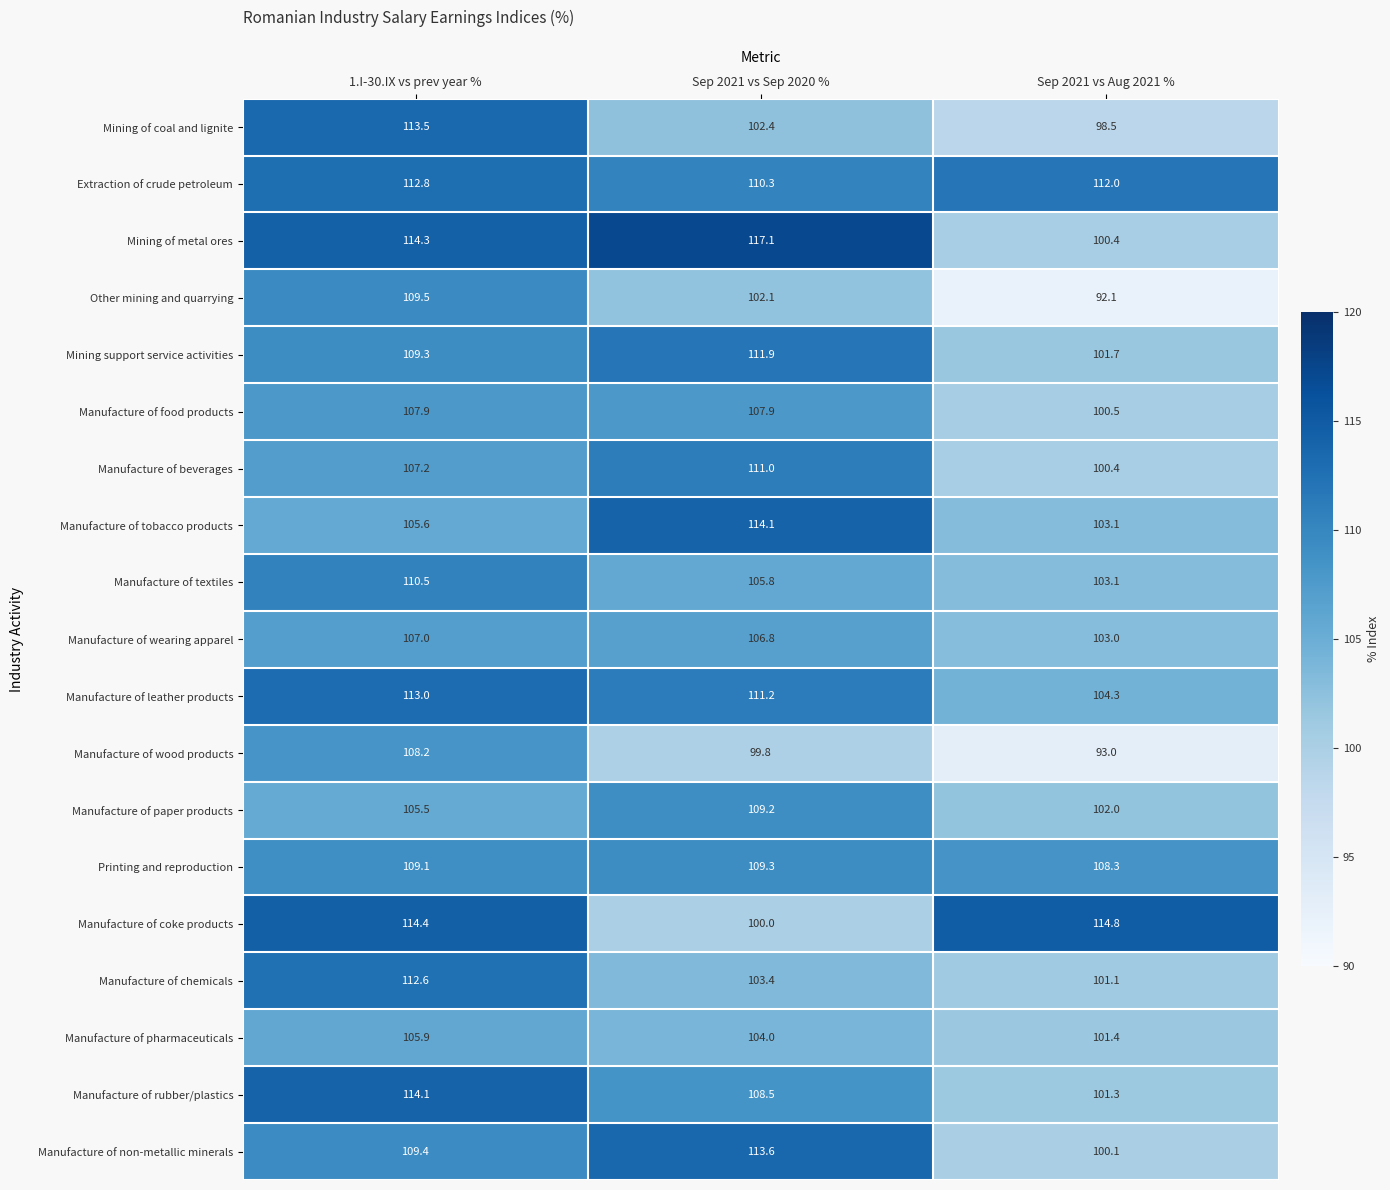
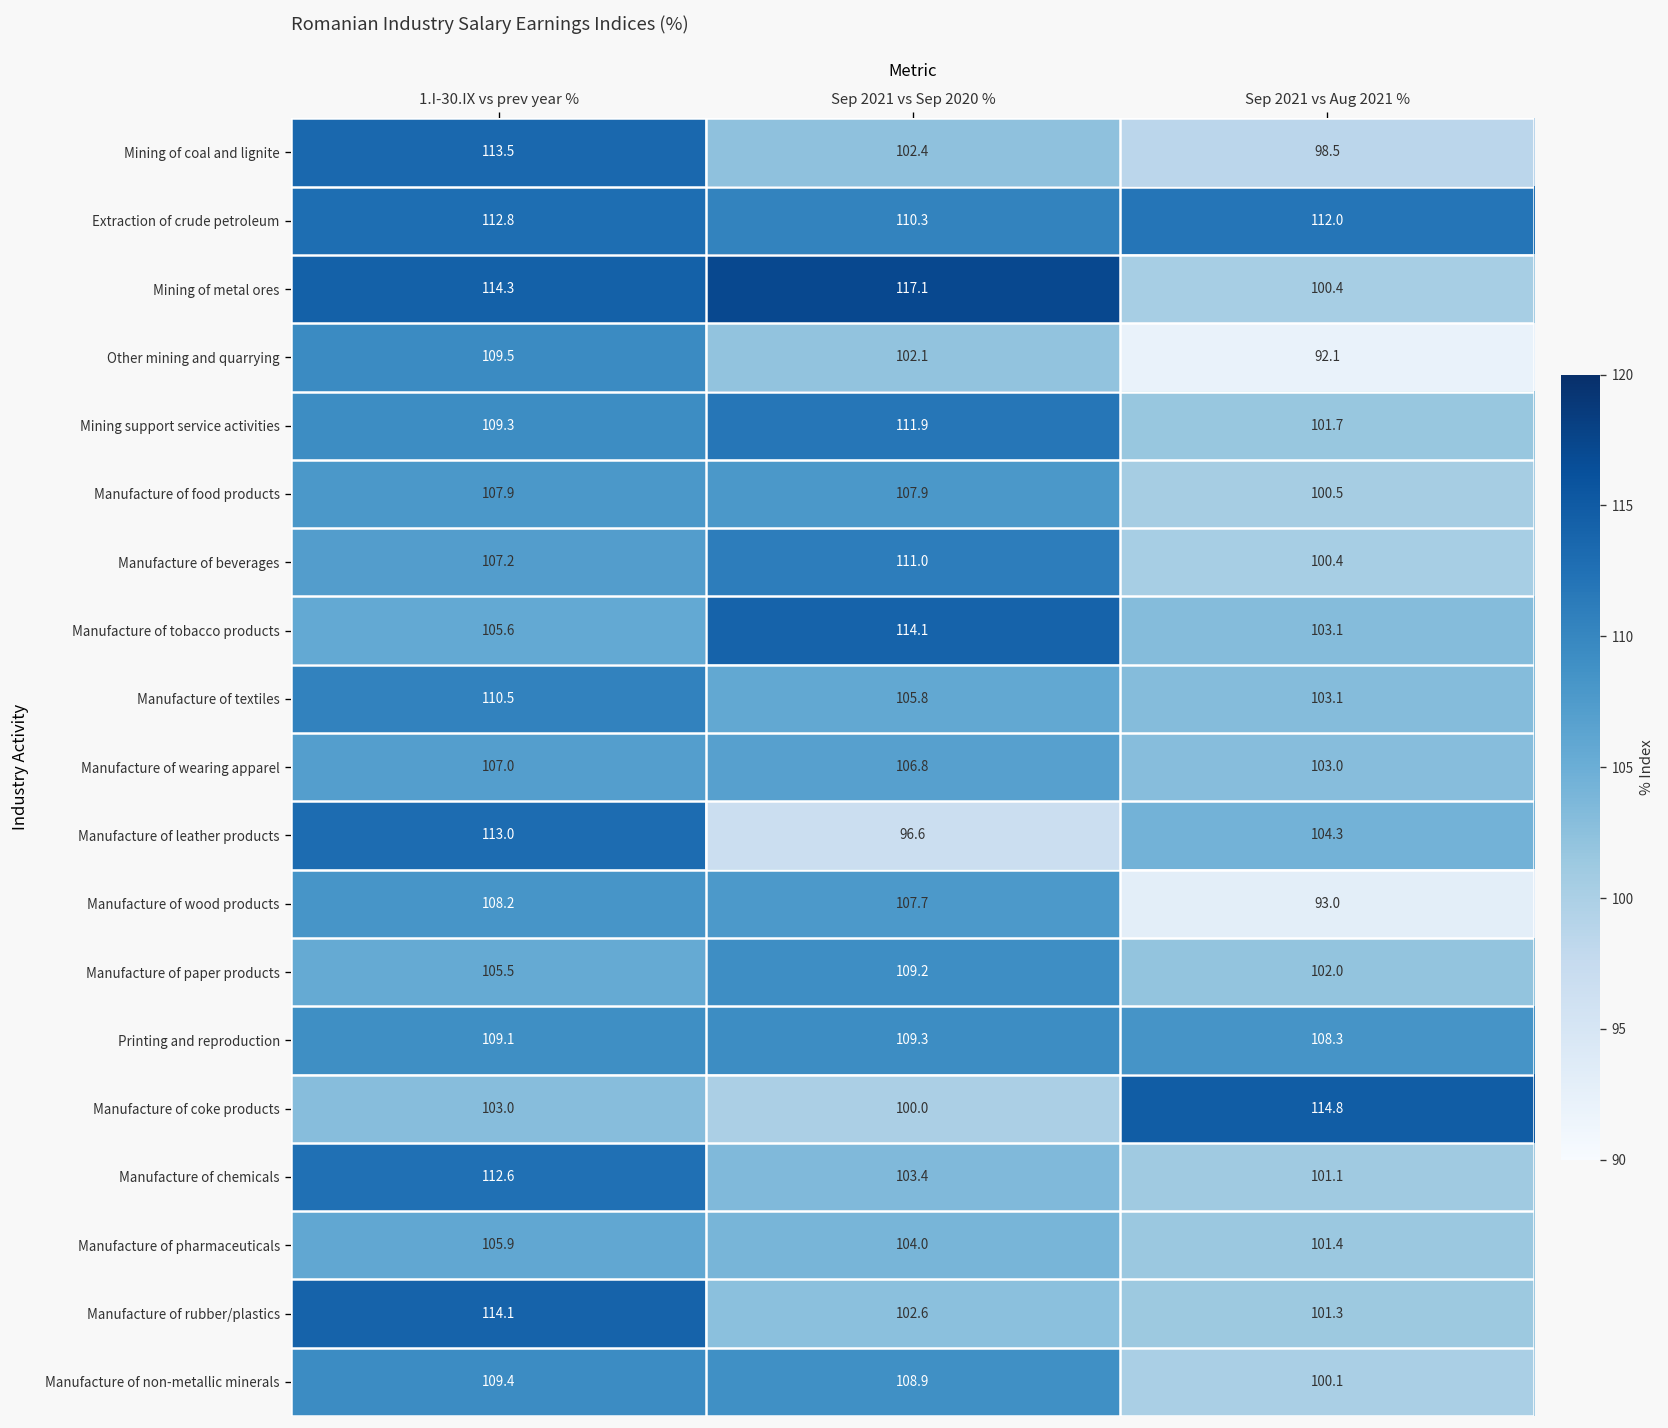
Manufacture of leather products, Sep 2021 vs Sep 2020 %: 111.2 -> 96.6
Manufacture of wood products, Sep 2021 vs Sep 2020 %: 99.8 -> 107.7
Manufacture of coke products, 1.I-30.IX vs prev year %: 114.4 -> 103.0
Manufacture of rubber/plastics, Sep 2021 vs Sep 2020 %: 108.5 -> 102.6
Manufacture of non-metallic minerals, Sep 2021 vs Sep 2020 %: 113.6 -> 108.9
